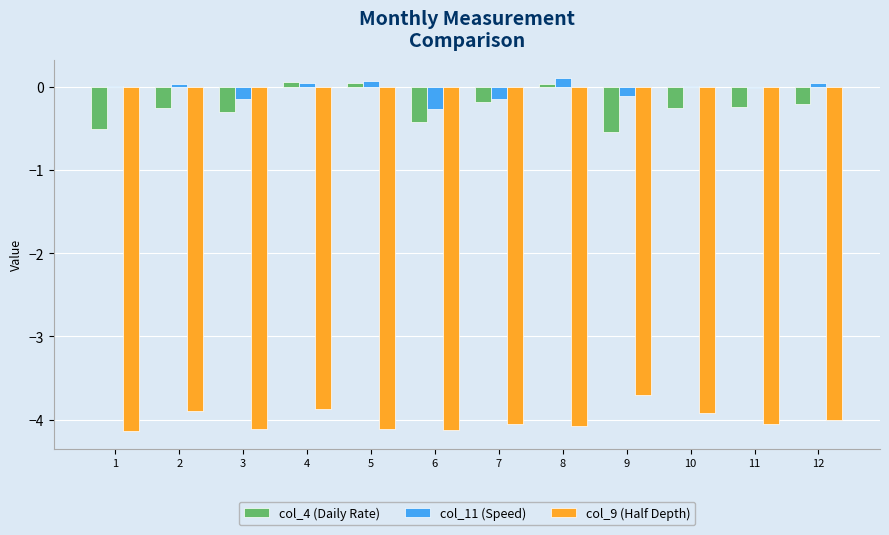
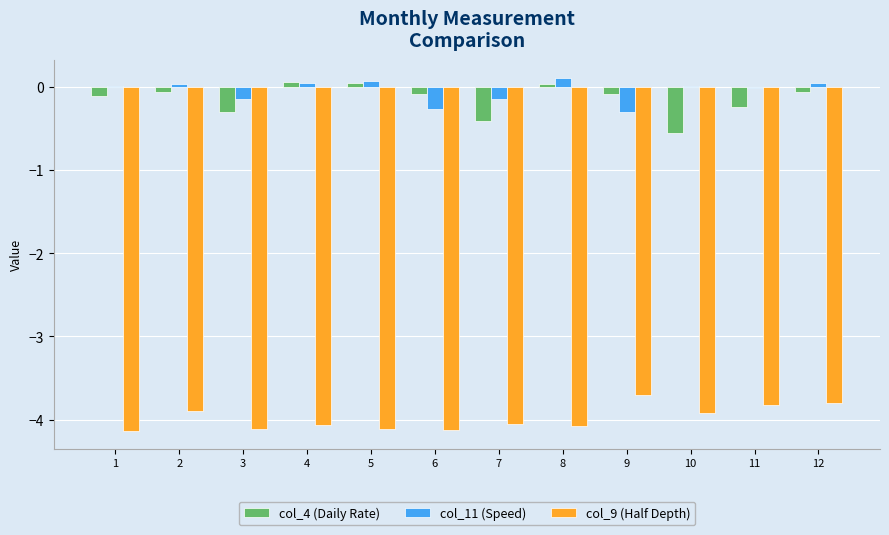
col_4 (Daily Rate), 1: -0.5 -> -0.1
col_4 (Daily Rate), 2: -0.3 -> -0.1
col_9 (Half Depth), 4: -3.9 -> -4.1
col_4 (Daily Rate), 6: -0.4 -> -0.1
col_4 (Daily Rate), 7: -0.2 -> -0.4
col_4 (Daily Rate), 9: -0.5 -> -0.1
col_11 (Speed), 9: -0.1 -> -0.3
col_4 (Daily Rate), 10: -0.3 -> -0.6
col_9 (Half Depth), 11: -4.1 -> -3.8
col_4 (Daily Rate), 12: -0.2 -> -0.1
col_9 (Half Depth), 12: -4.0 -> -3.8
